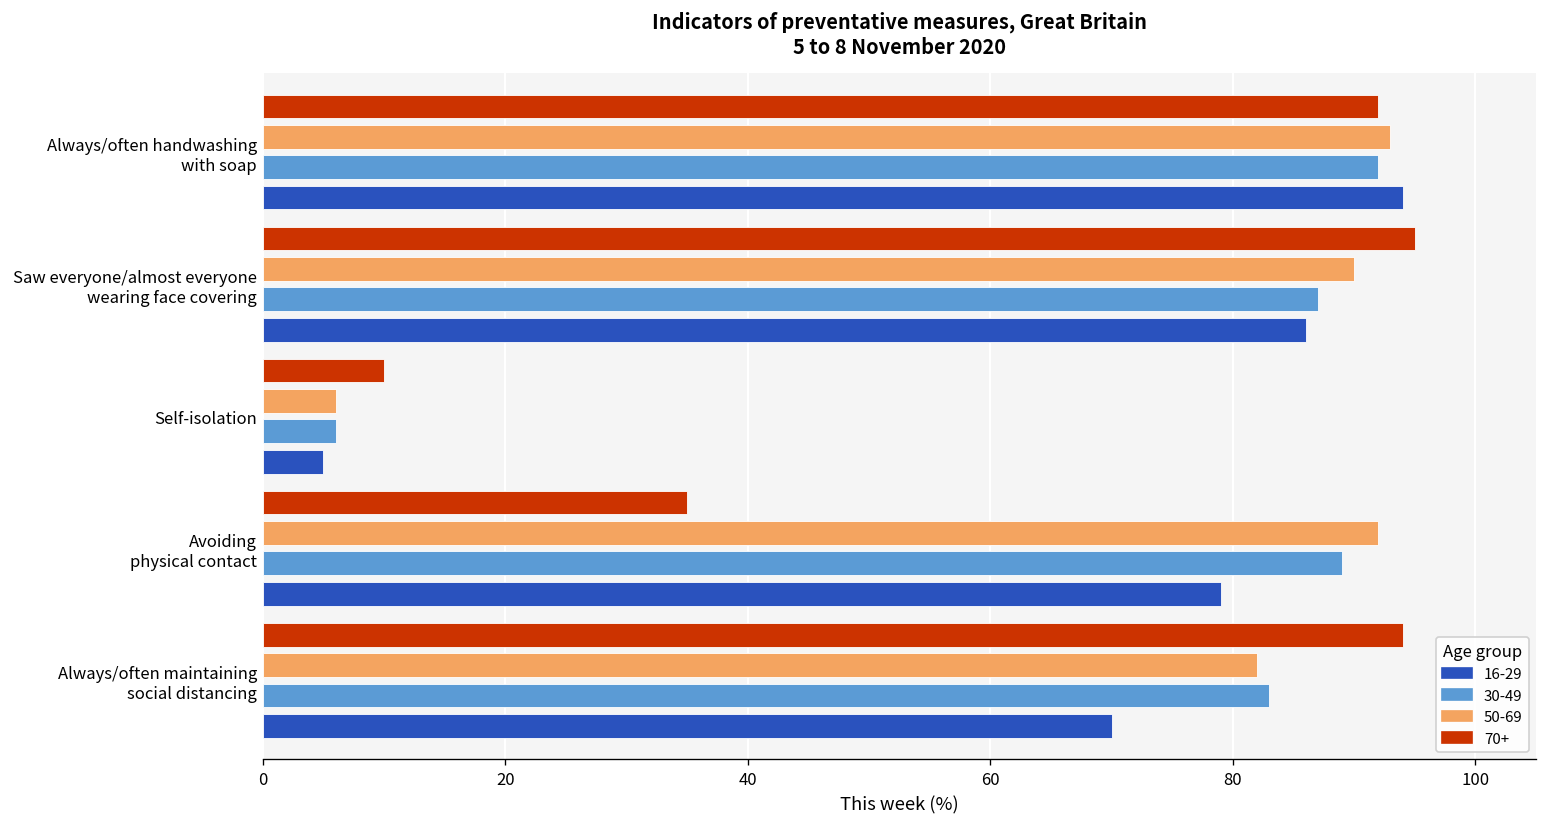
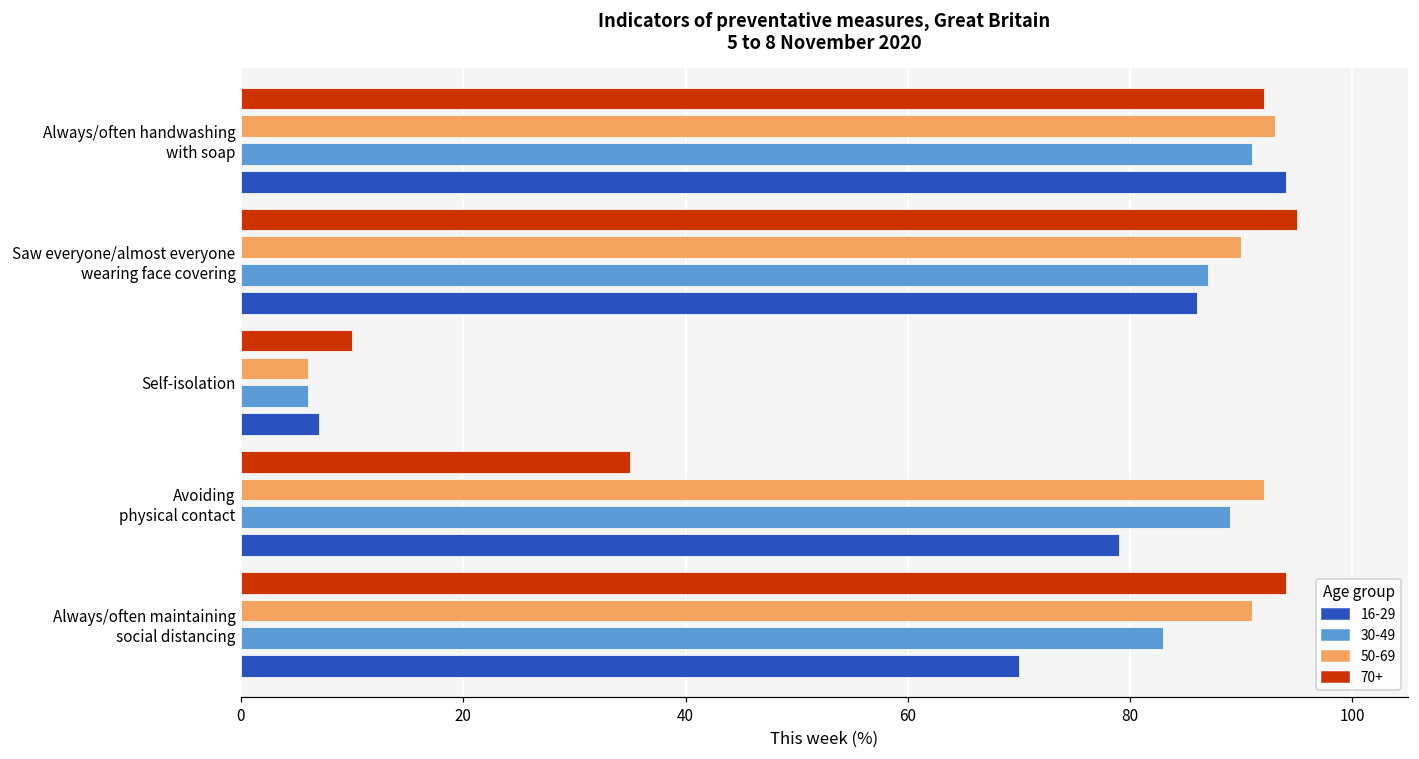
30-49, Always/often handwashing with soap: 92 -> 91
16-29, Self-isolation: 5 -> 7
50-69, Always/often maintaining social distancing: 82 -> 91
